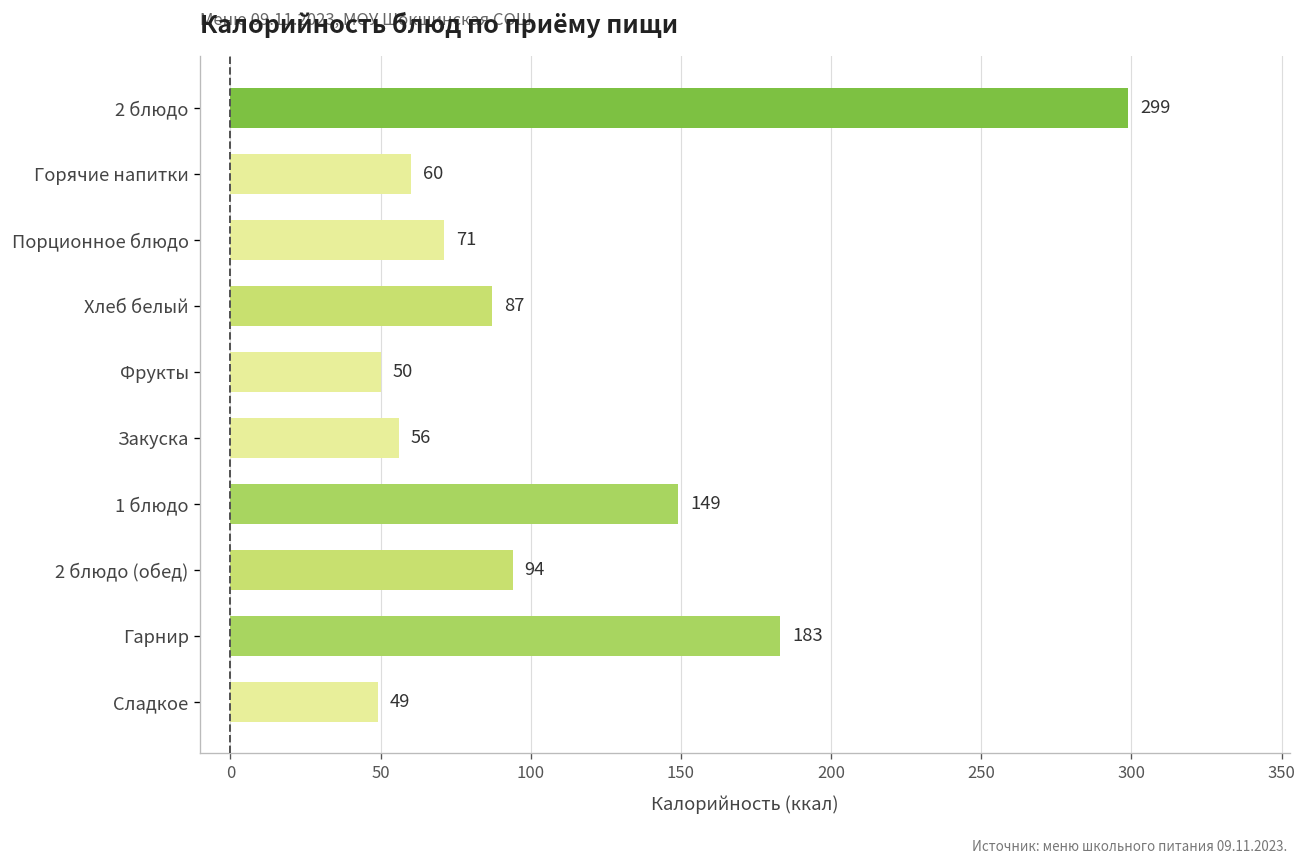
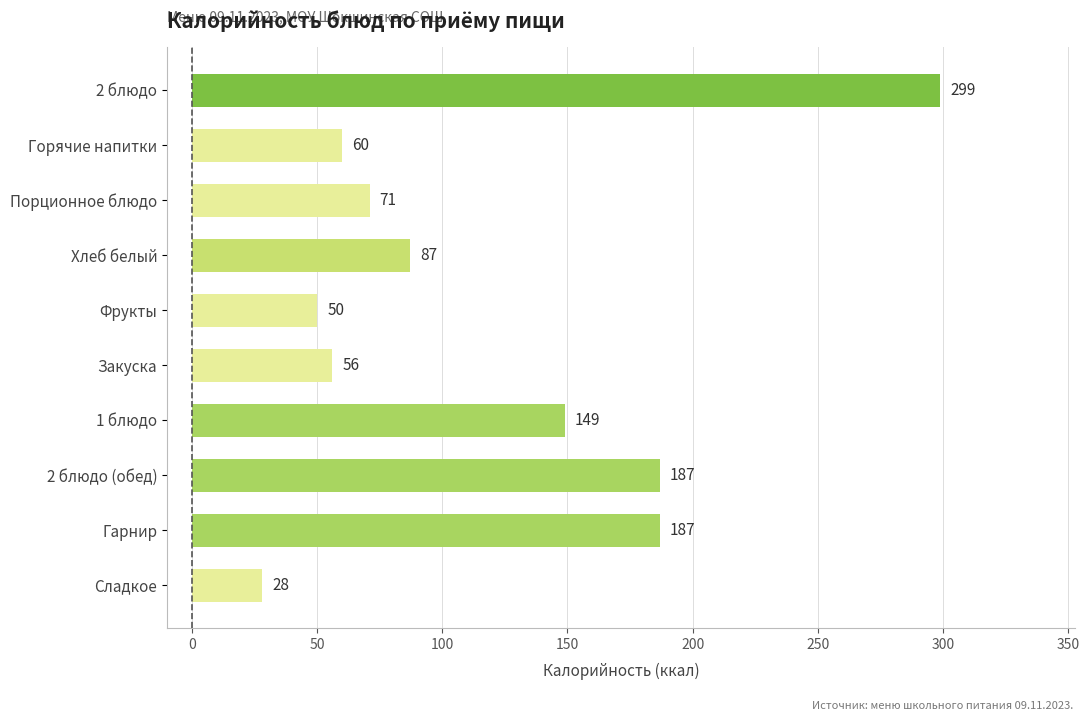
2 блюдо (обед): 94 -> 187
Гарнир: 183 -> 187
Сладкое: 49 -> 28
